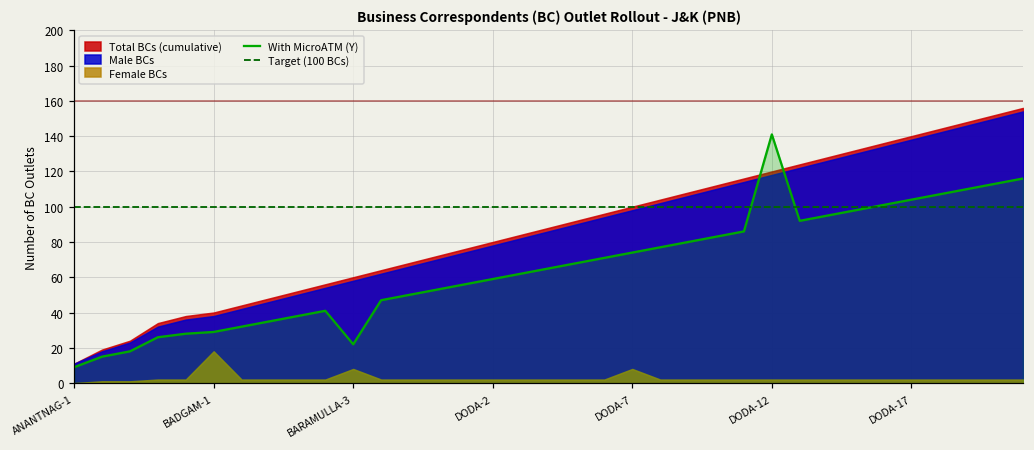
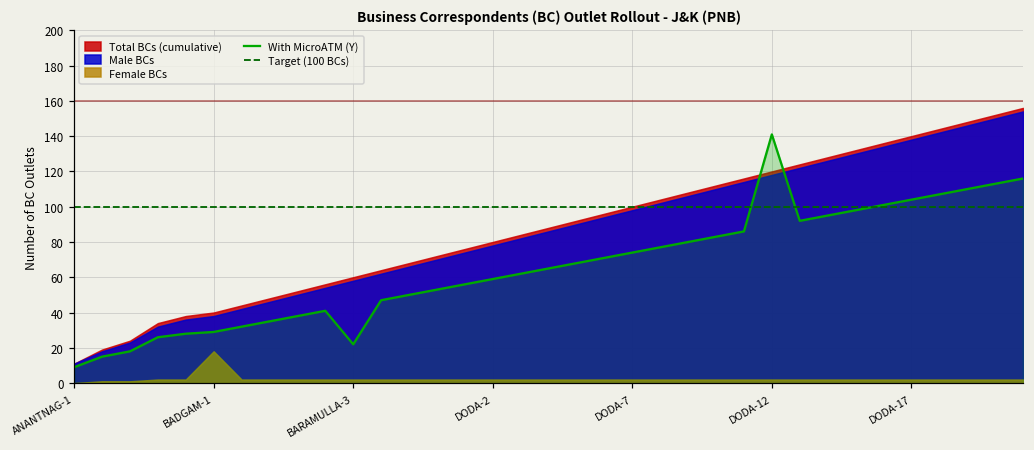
Female BCs, BARAMULLA-3: 8 -> 2
Female BCs, DODA-7: 8 -> 2
